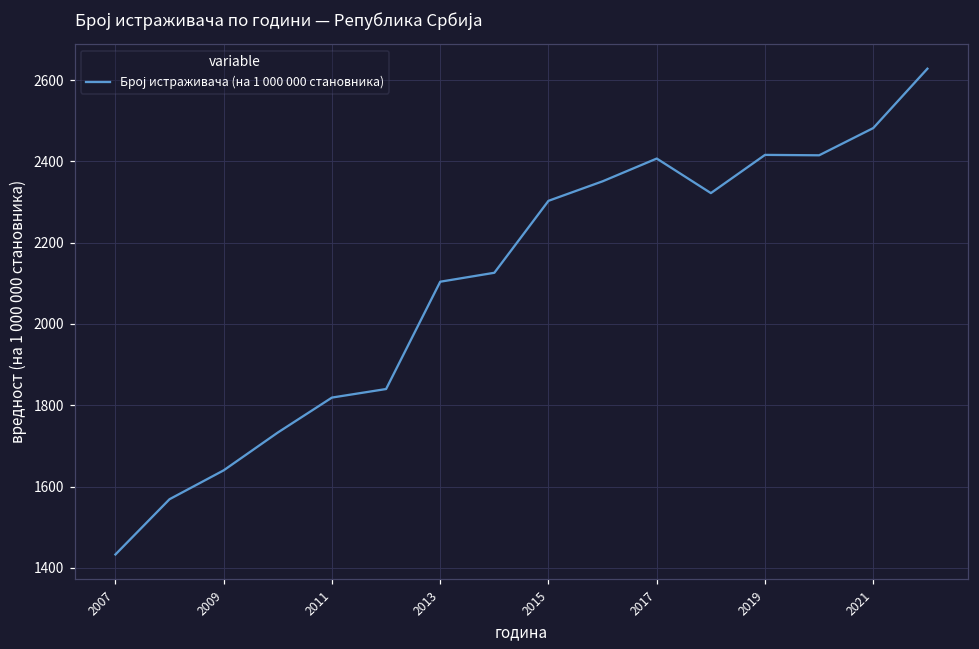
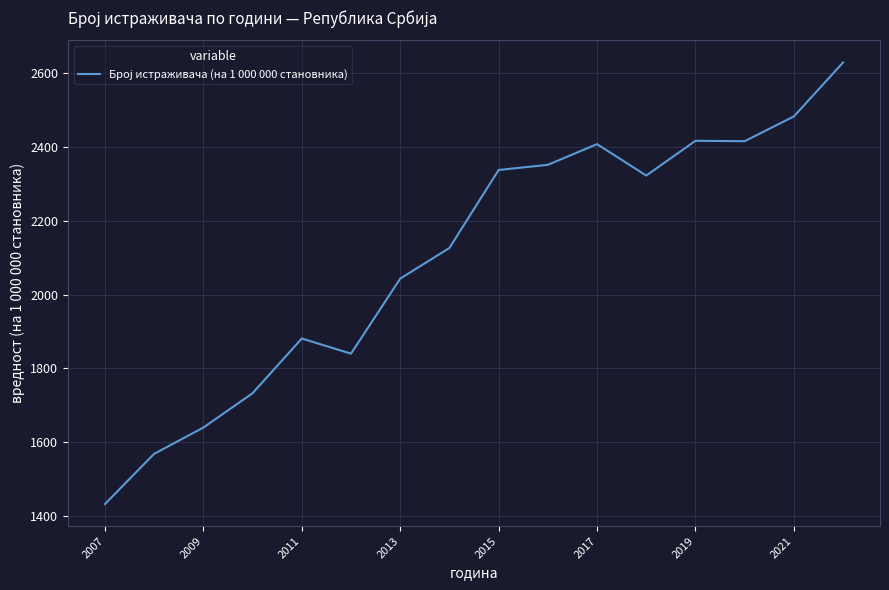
2011: 1820 -> 1880
2013: 2100 -> 2040
2015: 2300 -> 2340
